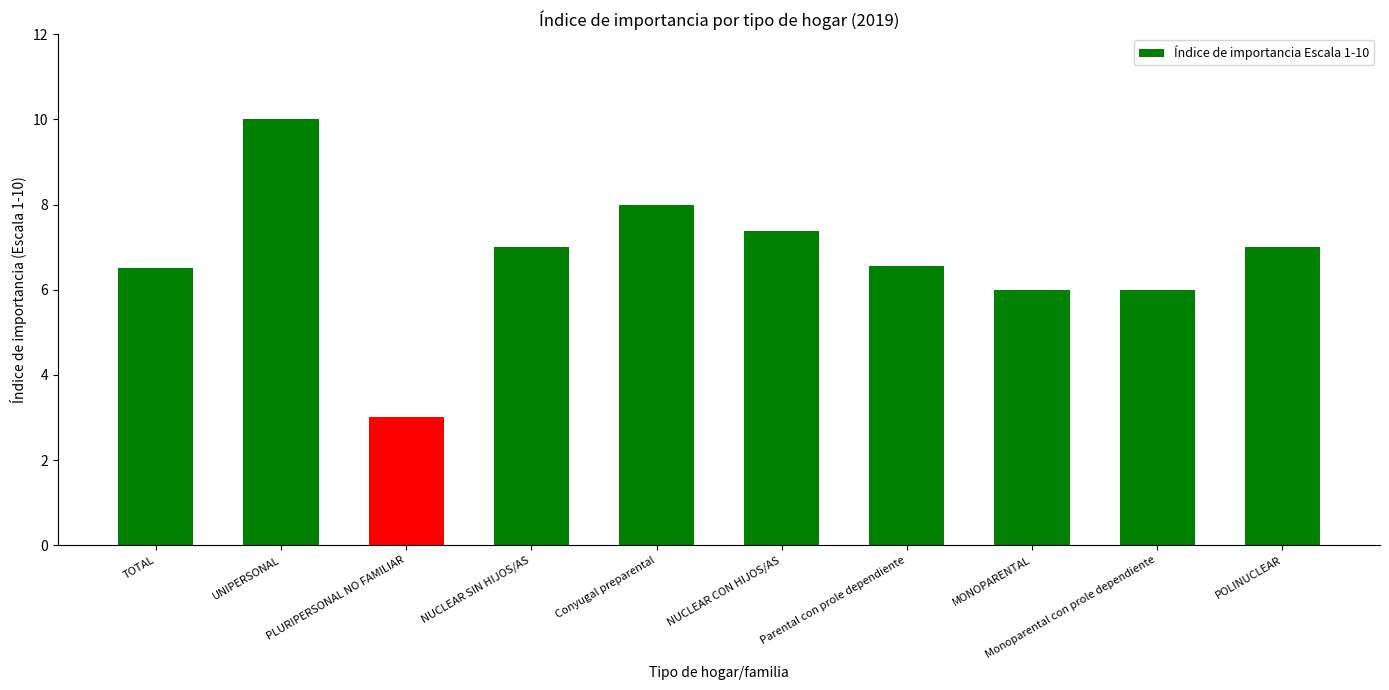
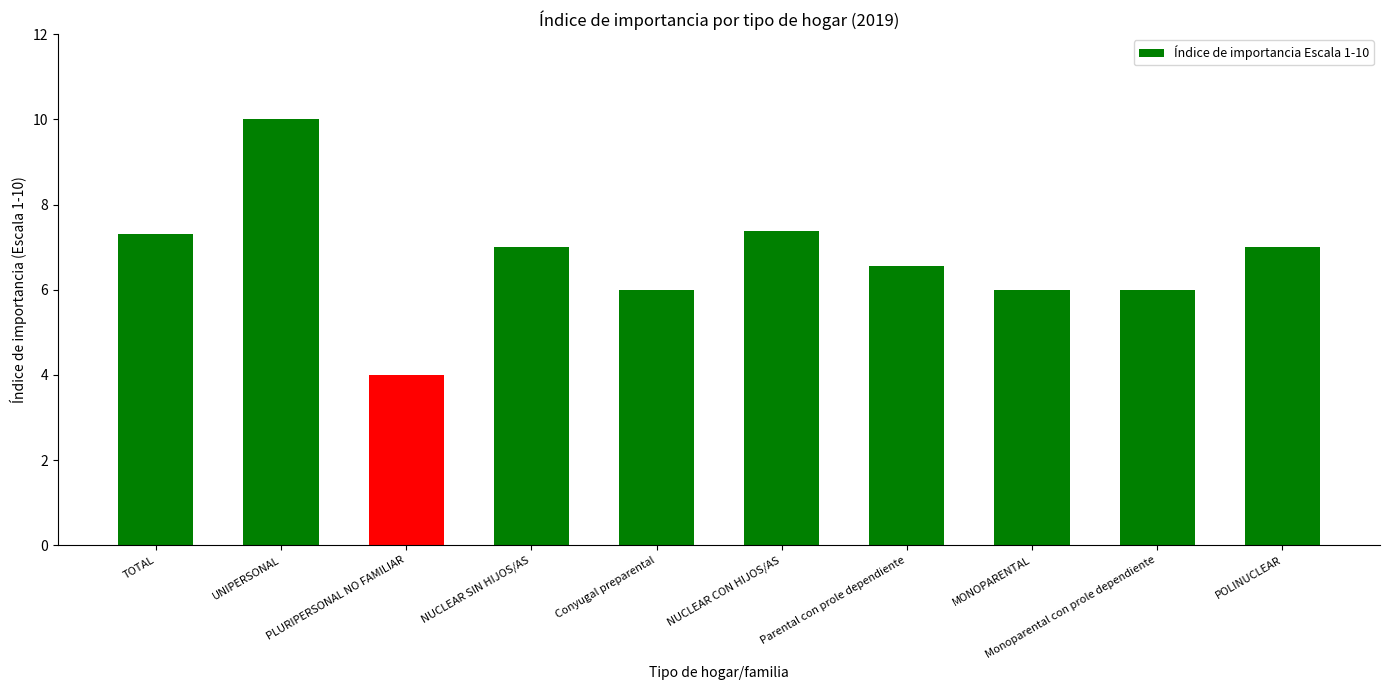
TOTAL: 6.5 -> 7.3
PLURIPERSONAL NO FAMILIAR: 3 -> 4
Conyugal preparental: 8 -> 6
